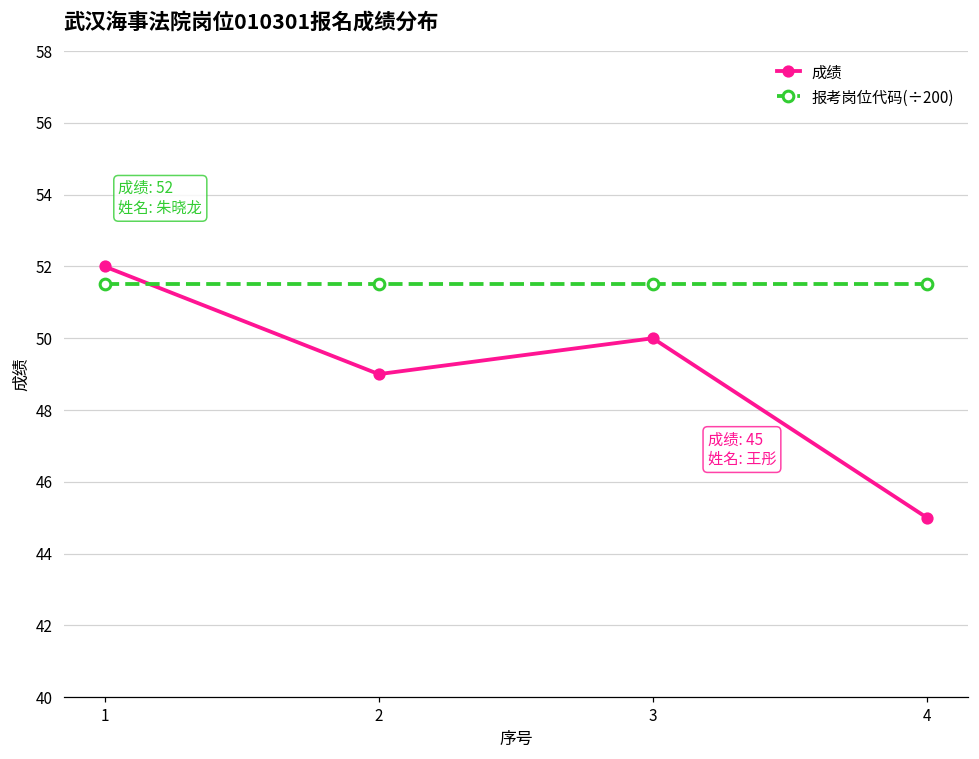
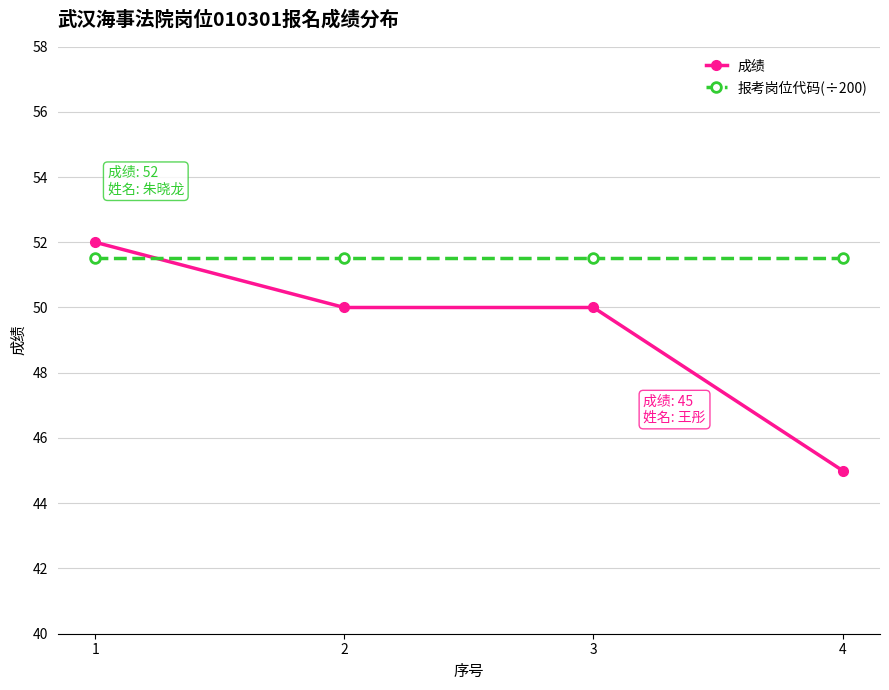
成绩, 2: 49 -> 50
